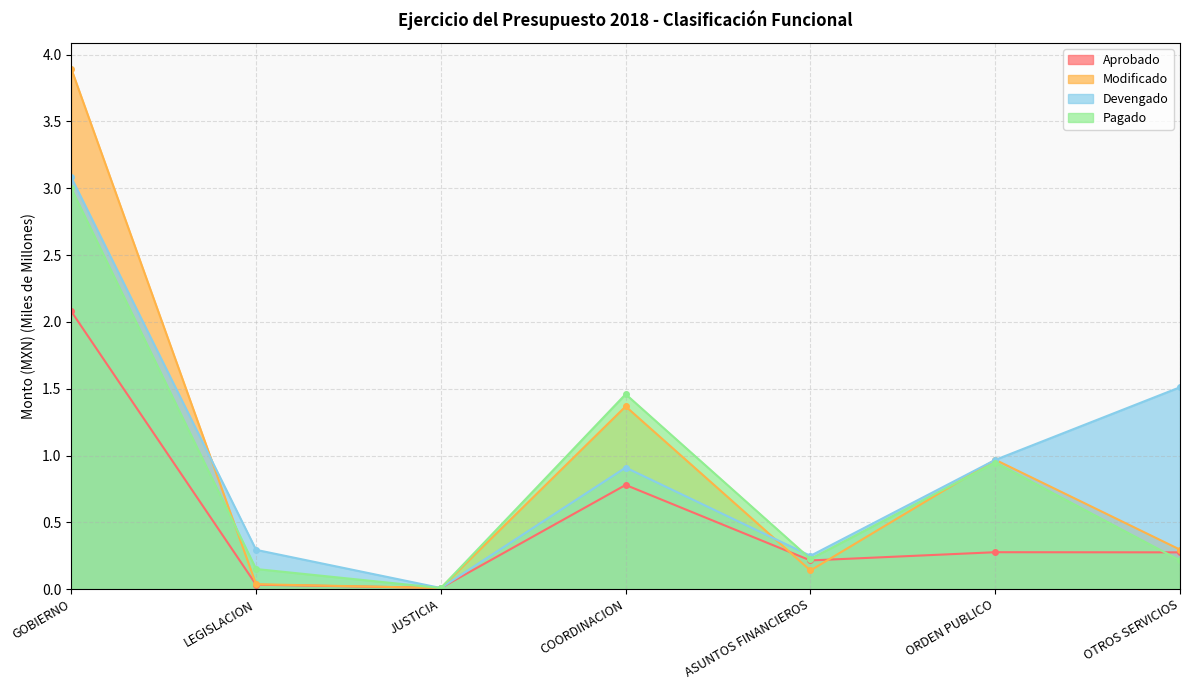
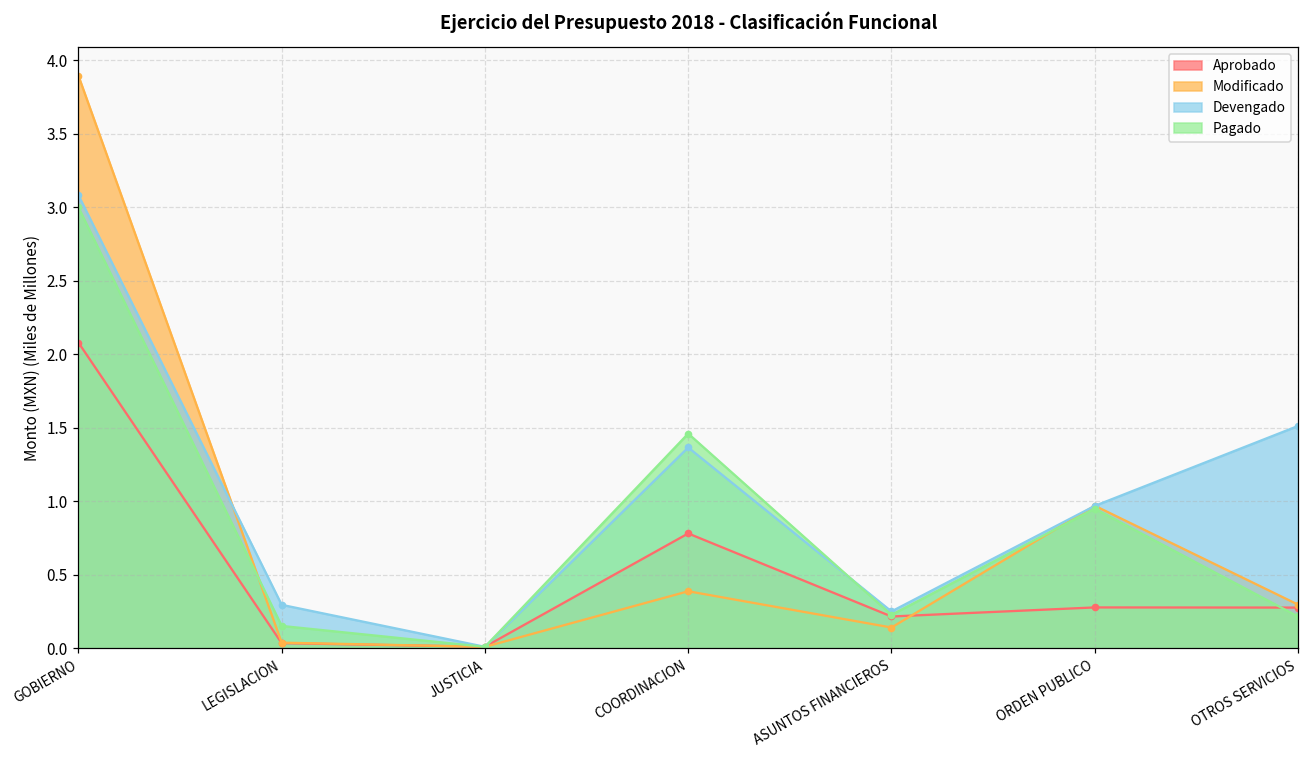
Modificado, COORDINACION: 1.37 -> 0.39
Devengado, COORDINACION: 0.91 -> 1.36
